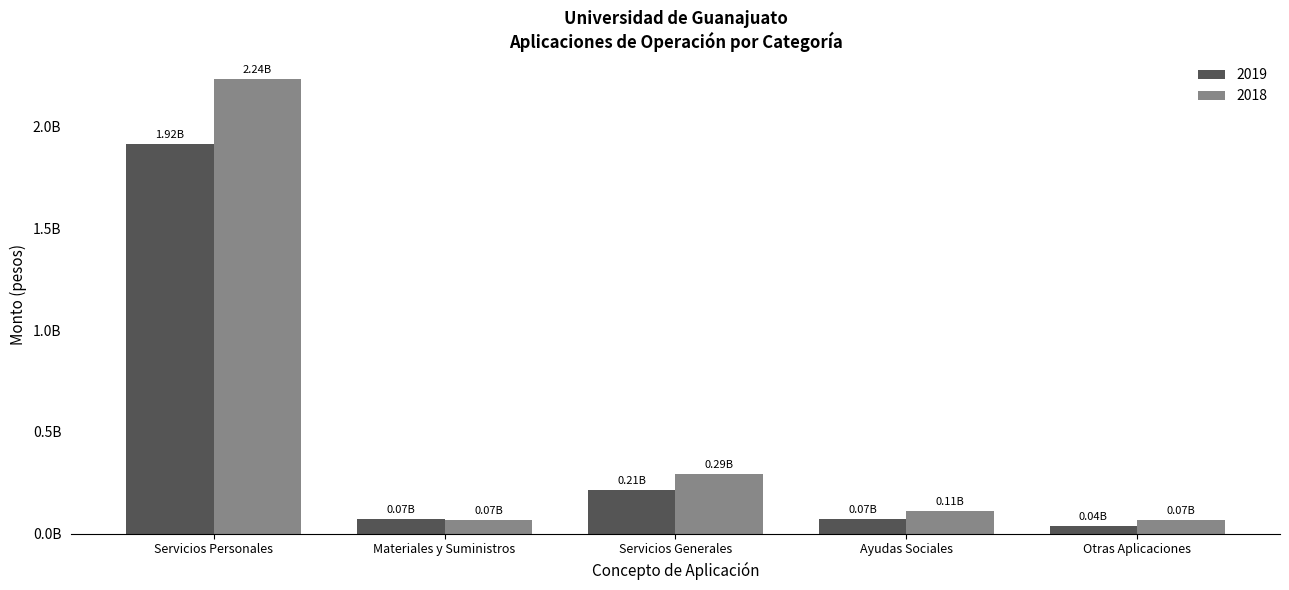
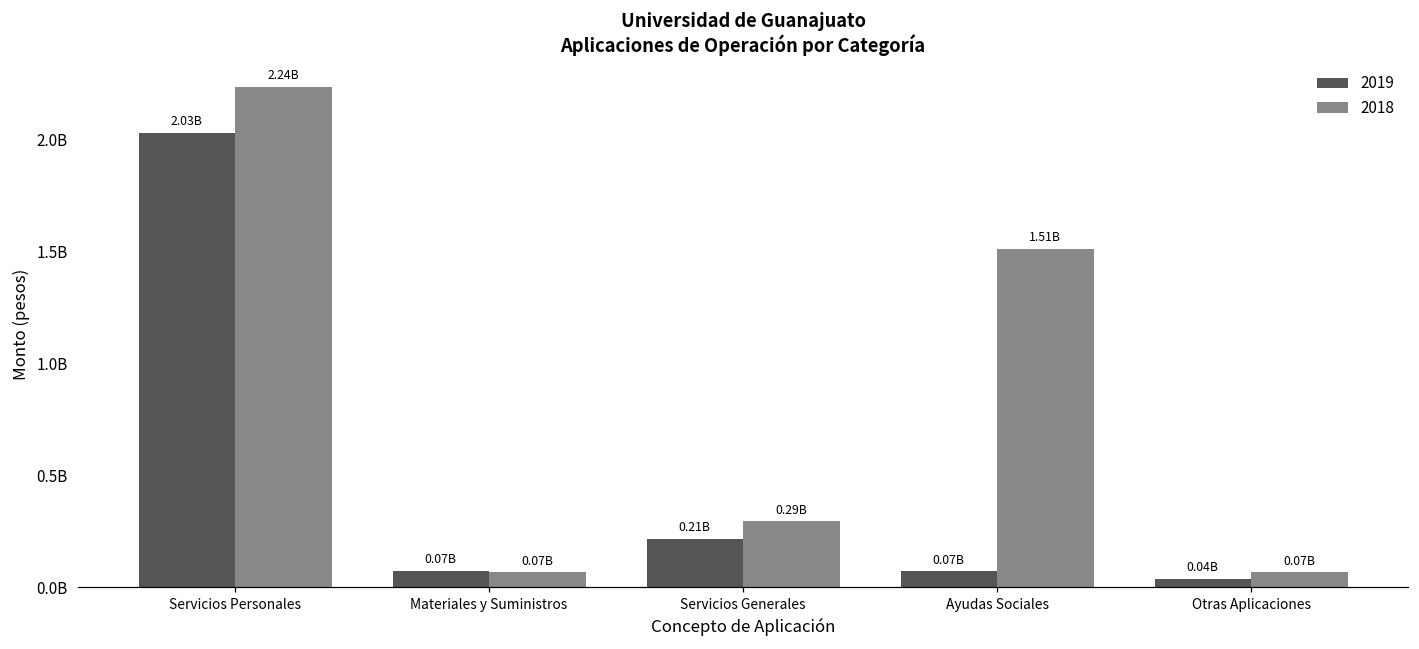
2019, Servicios Personales: 1.92B -> 2.03B
2018, Ayudas Sociales: 0.11B -> 1.51B
